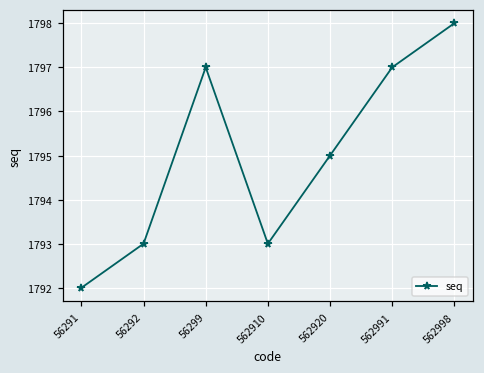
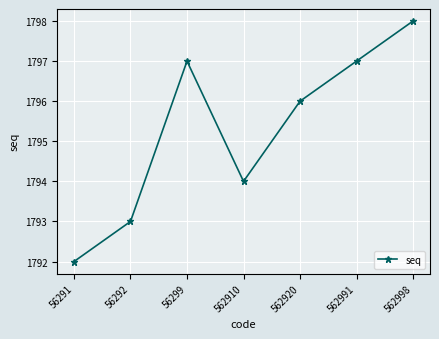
562910: 1793 -> 1794
562920: 1795 -> 1796
